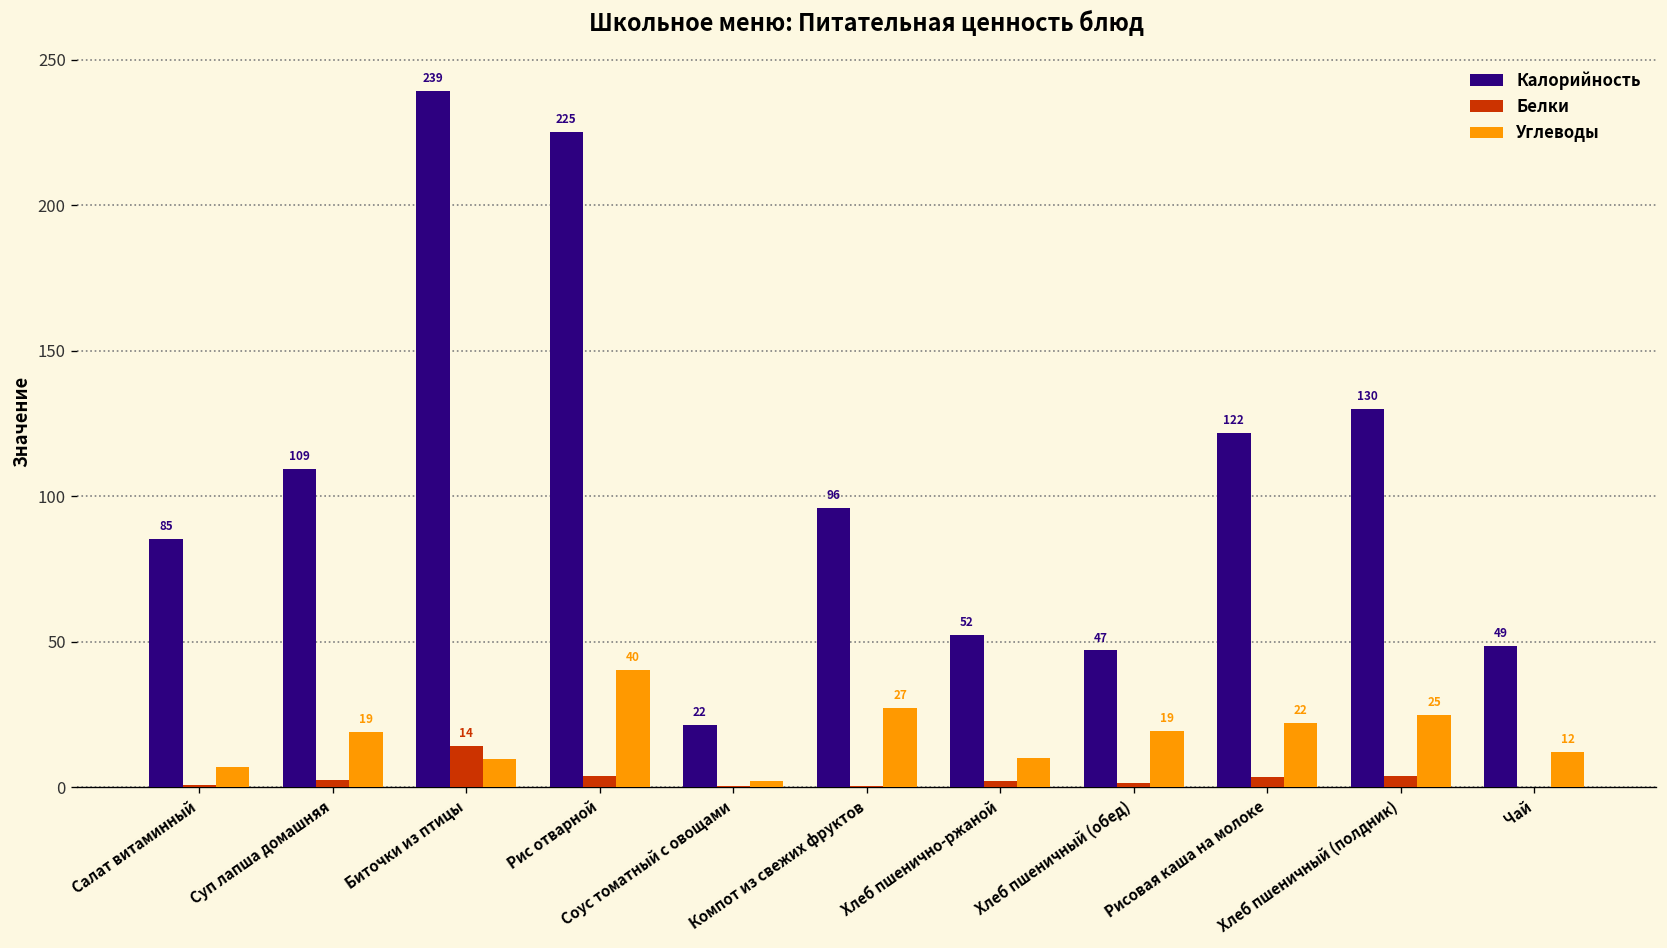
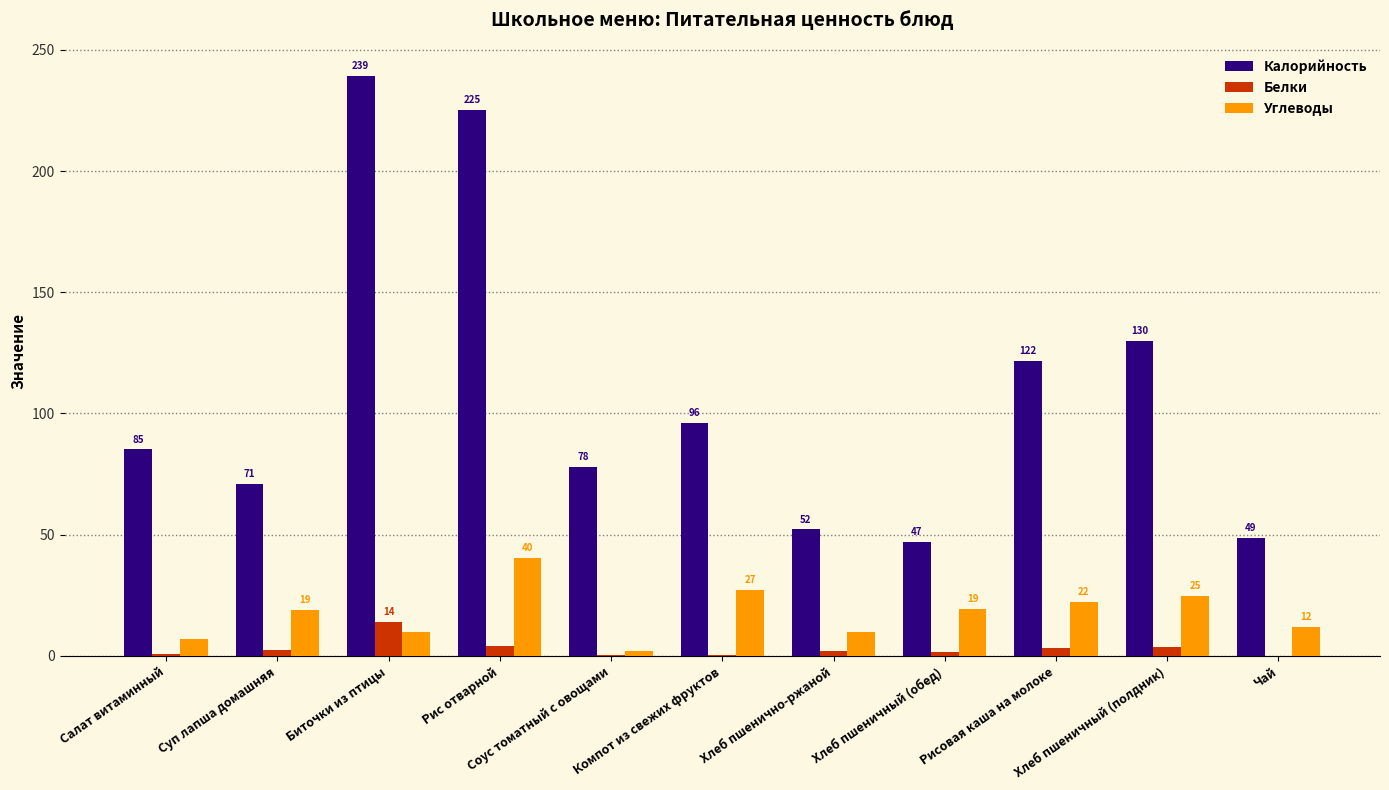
Калорийность, Суп лапша домашняя: 109 -> 71
Калорийность, Соус томатный с овощами: 22 -> 78
